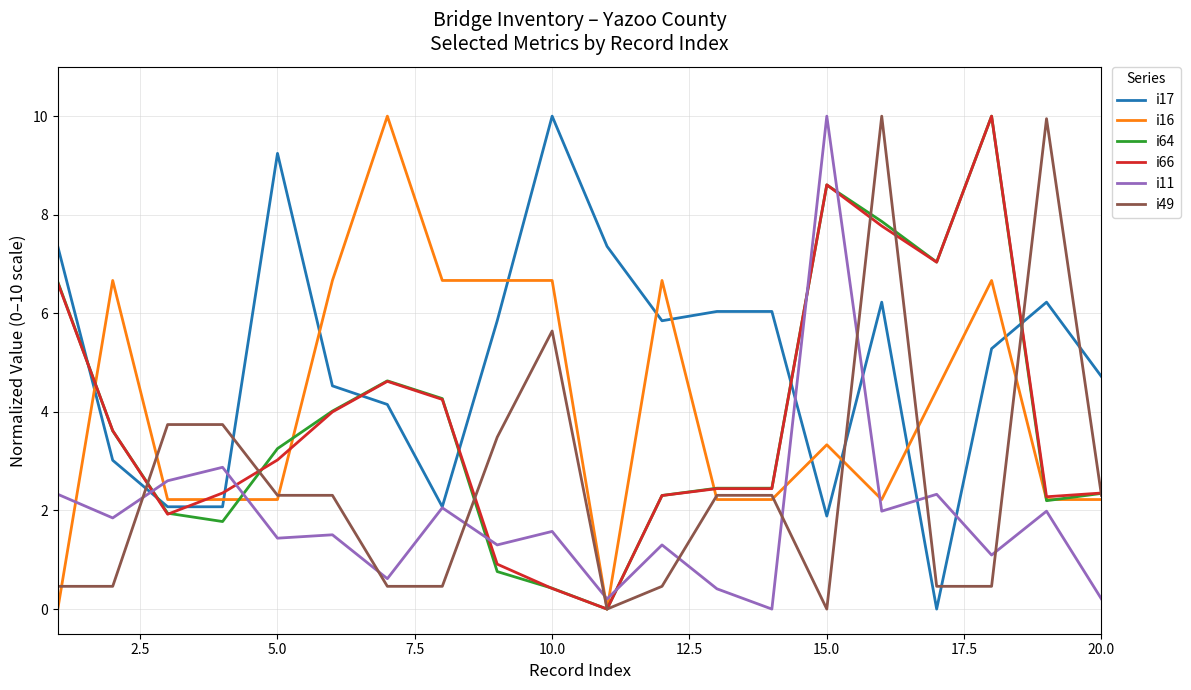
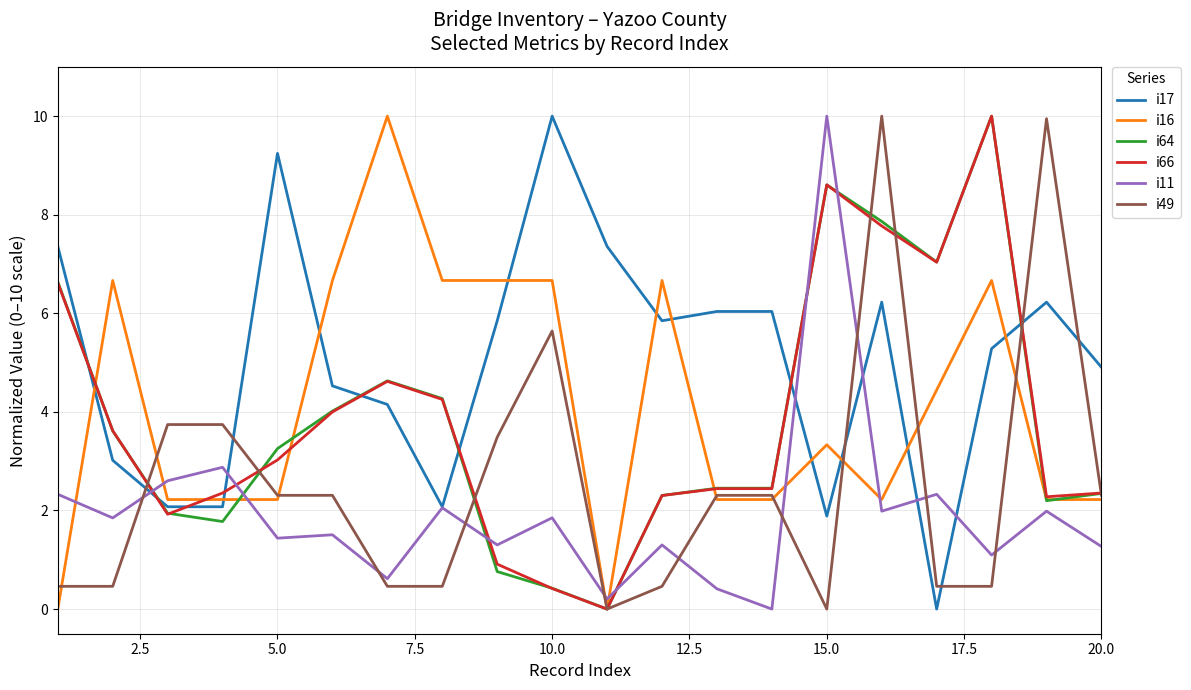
i11, 10.0: 1.6 -> 1.9
i17, 20.0: 4.7 -> 4.9
i11, 20.0: 0.2 -> 1.3
